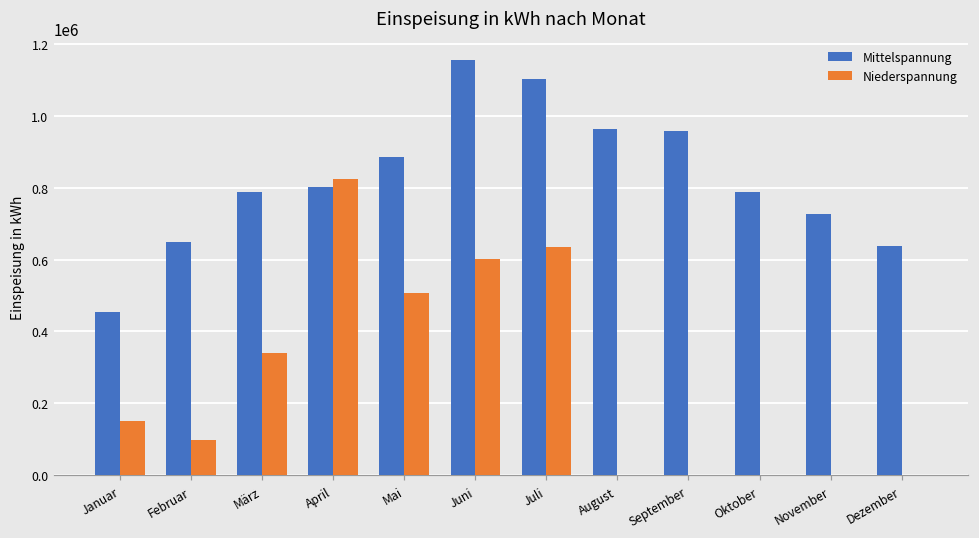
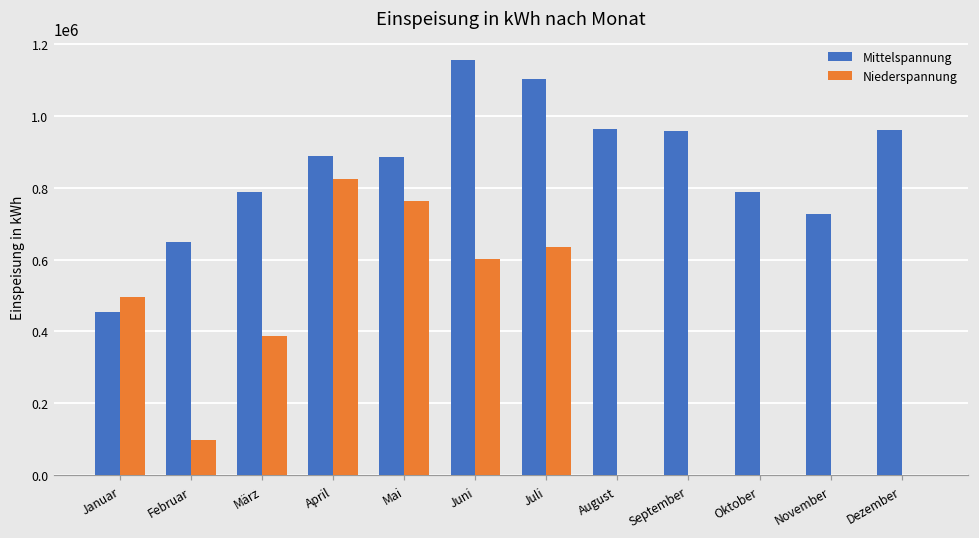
Niederspannung, Januar: 150000 -> 500000
Niederspannung, März: 340000 -> 390000
Mittelspannung, April: 800000 -> 890000
Niederspannung, Mai: 510000 -> 760000
Mittelspannung, Dezember: 640000 -> 960000
